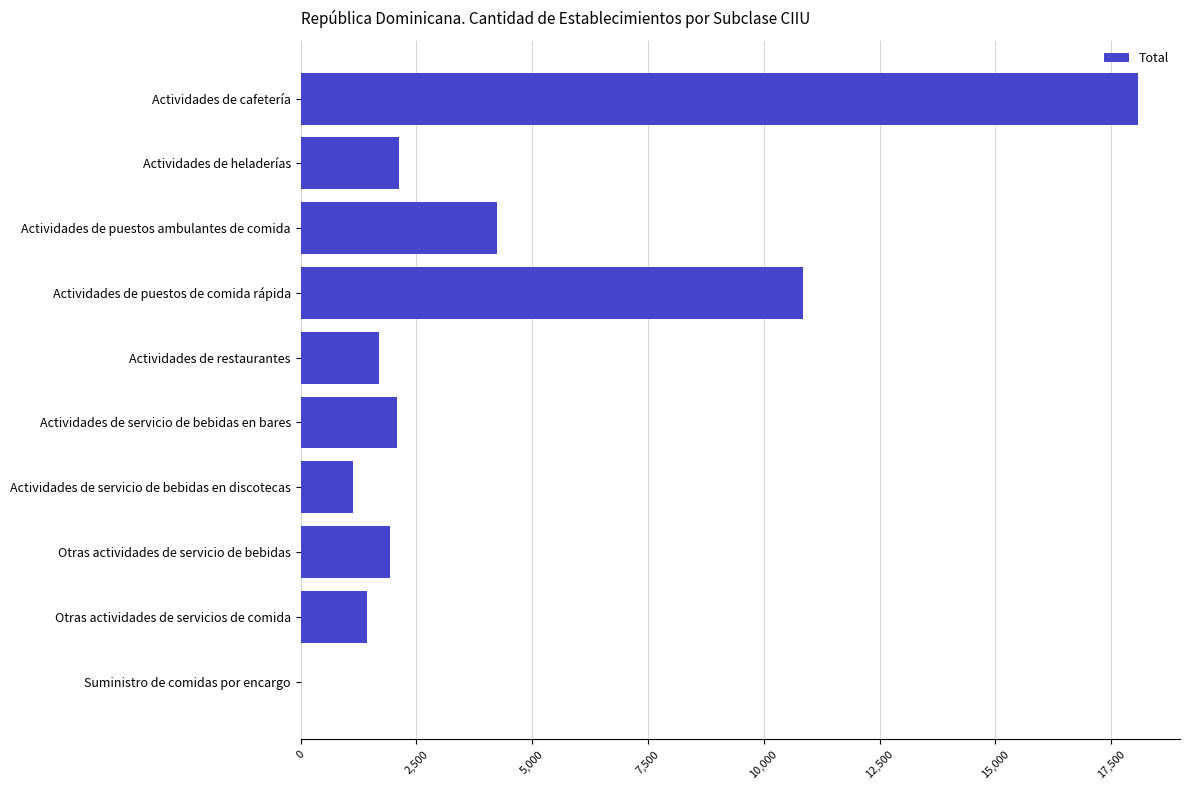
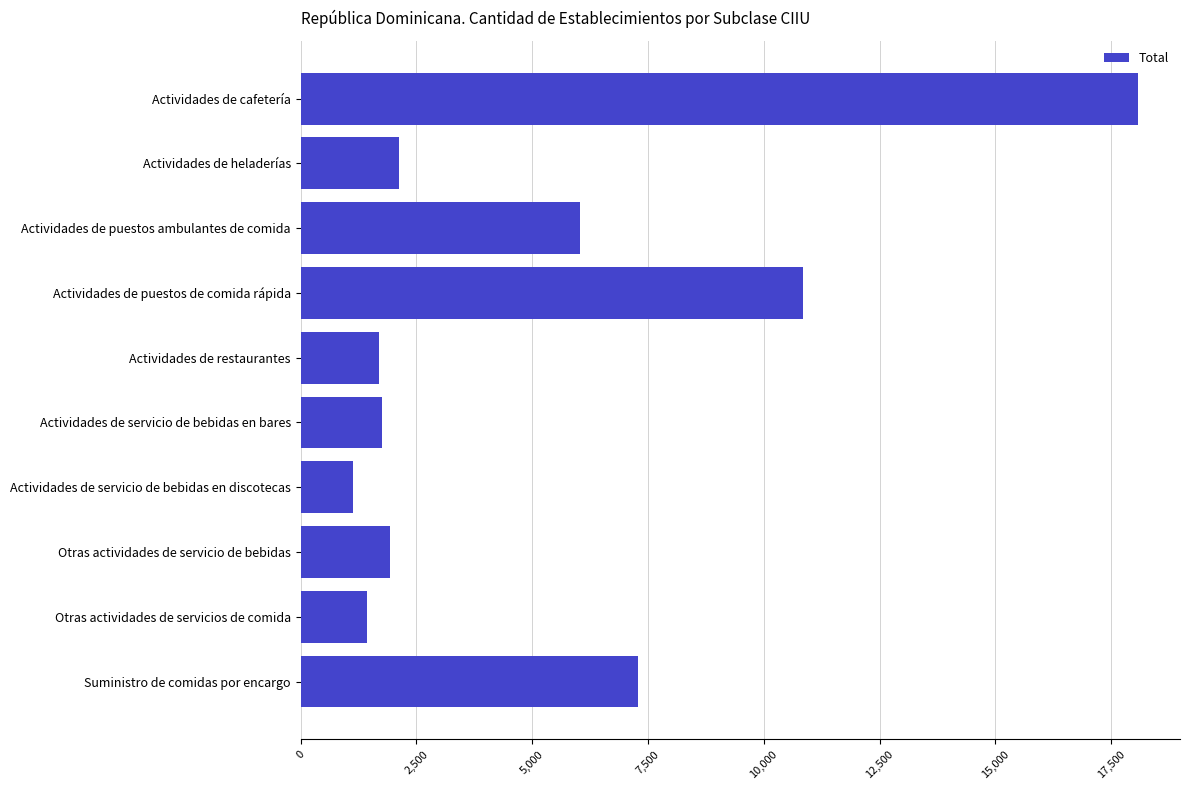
Actividades de puestos ambulantes de comida: 4,200 -> 6,000
Actividades de servicio de bebidas en bares: 2,100 -> 1,800
Suministro de comidas por encargo: 0 -> 7,300
